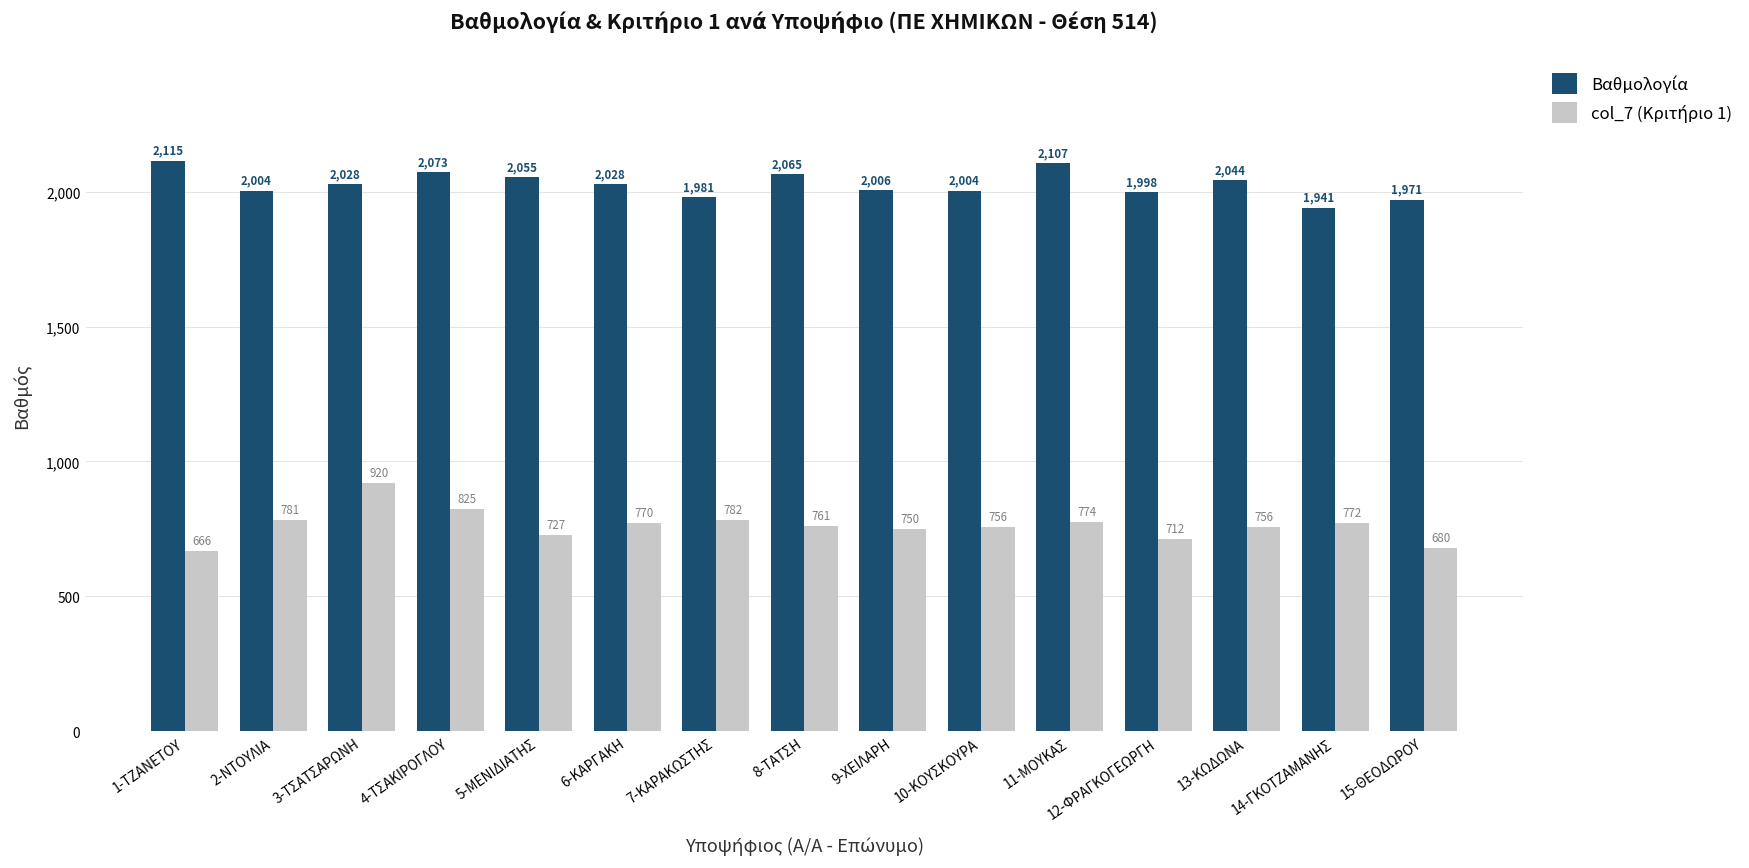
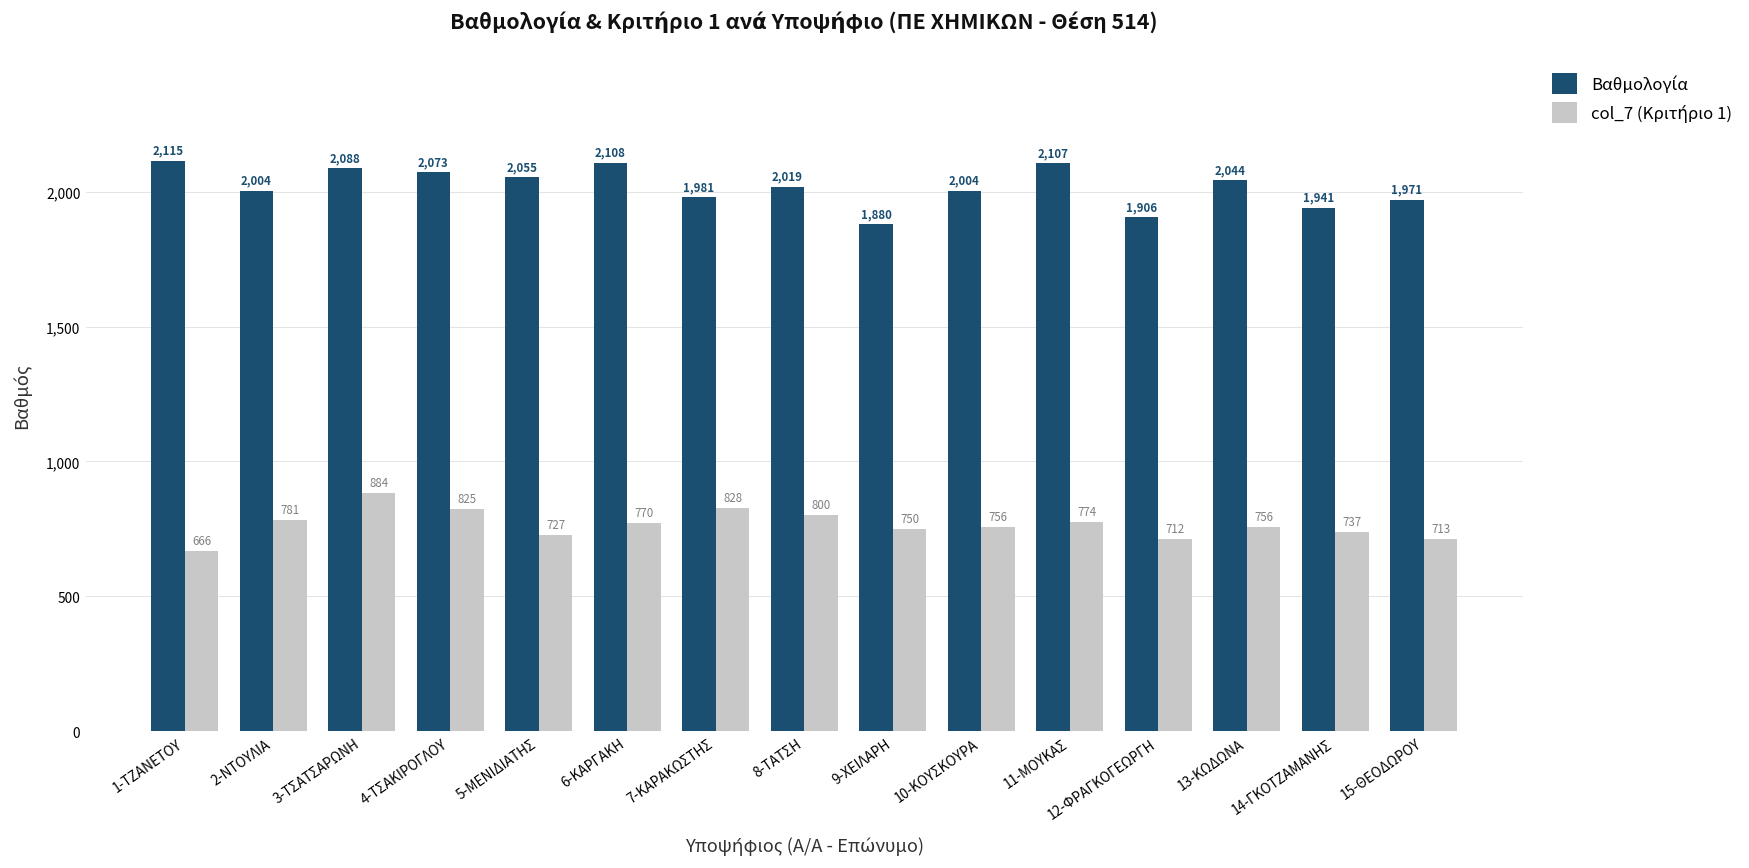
Βαθμολογία, 3-ΤΣΑΤΣΑΡΩΝΗ: 2,028 -> 2,088
col_7 (Κριτήριο 1), 3-ΤΣΑΤΣΑΡΩΝΗ: 920 -> 884
Βαθμολογία, 6-ΚΑΡΓΑΚΗ: 2,028 -> 2,108
col_7 (Κριτήριο 1), 7-ΚΑΡΑΚΩΣΤΗΣ: 782 -> 828
Βαθμολογία, 8-ΤΑΤΣΗ: 2,065 -> 2,019
col_7 (Κριτήριο 1), 8-ΤΑΤΣΗ: 761 -> 800
Βαθμολογία, 9-ΧΕΙΛΑΡΗ: 2,006 -> 1,880
Βαθμολογία, 12-ΦΡΑΓΚΟΓΕΩΡΓΗ: 1,998 -> 1,906
col_7 (Κριτήριο 1), 14-ΓΚΟΤΖΑΜΑΝΗΣ: 772 -> 737
col_7 (Κριτήριο 1), 15-ΘΕΟΔΩΡΟΥ: 680 -> 713
